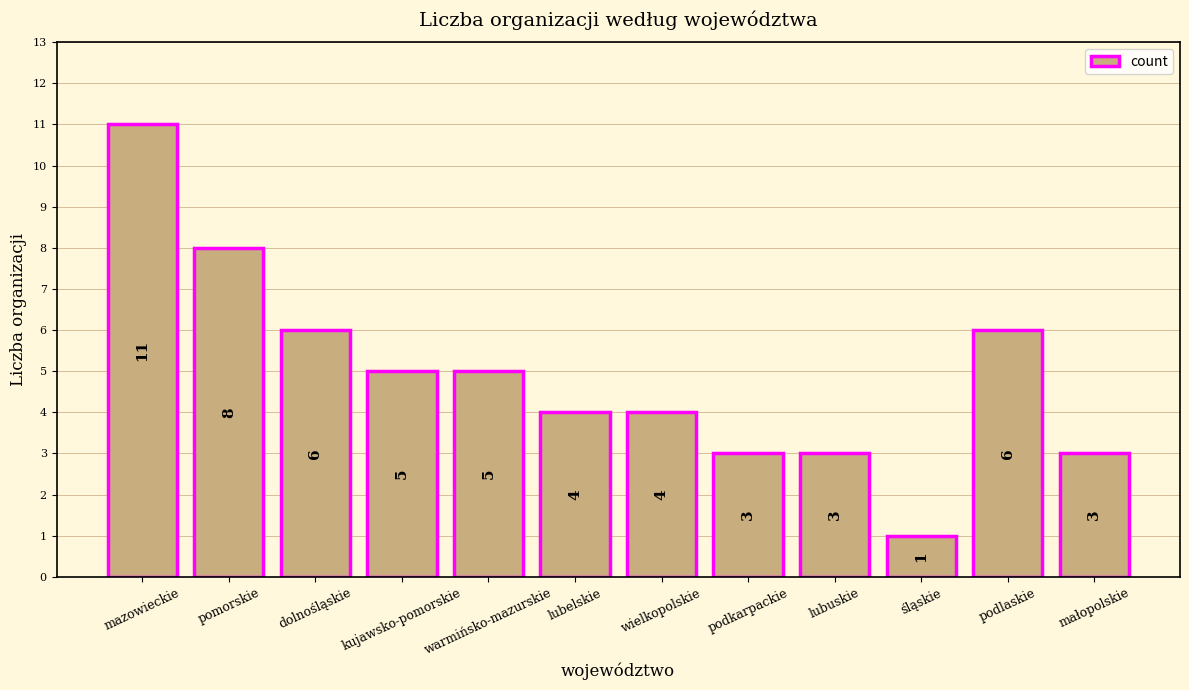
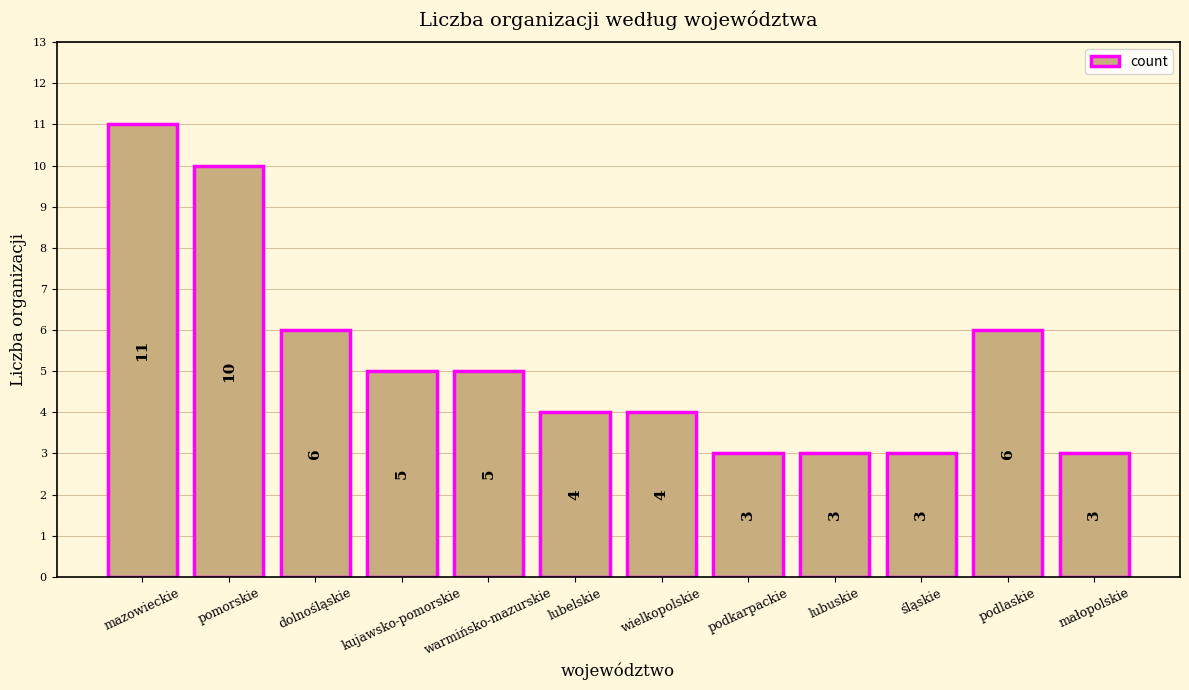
pomorskie: 8 -> 10
śląskie: 1 -> 3
